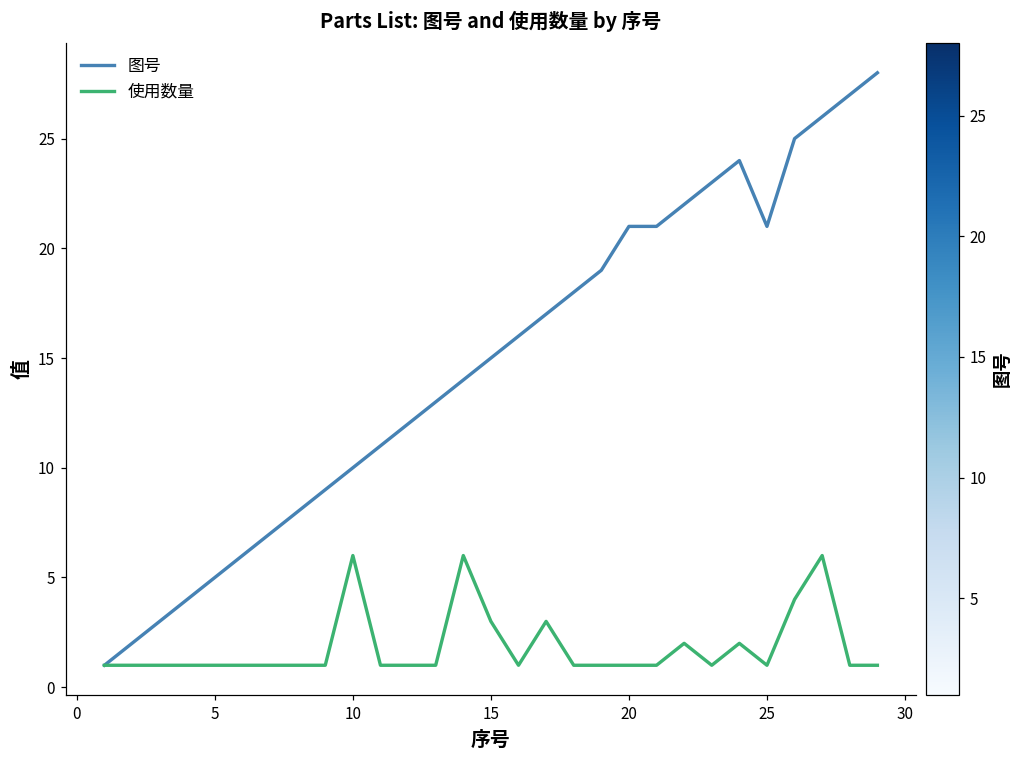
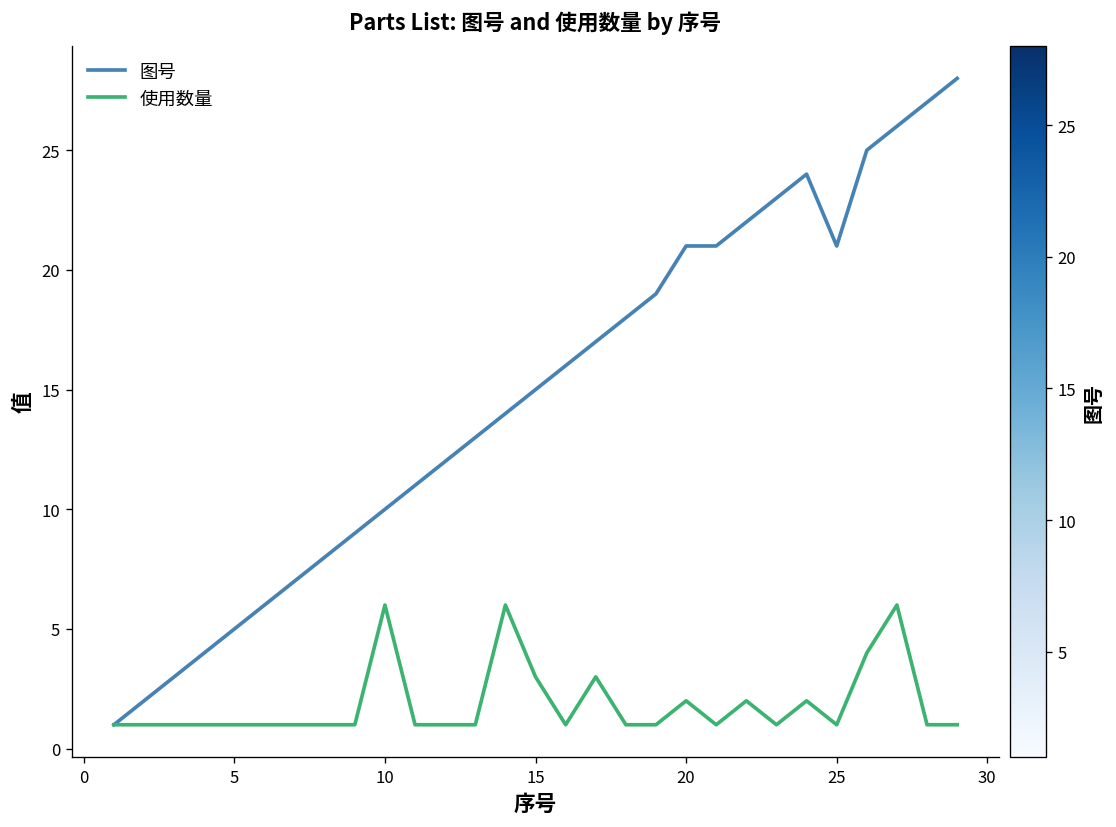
使用数量, 20: 1 -> 2
